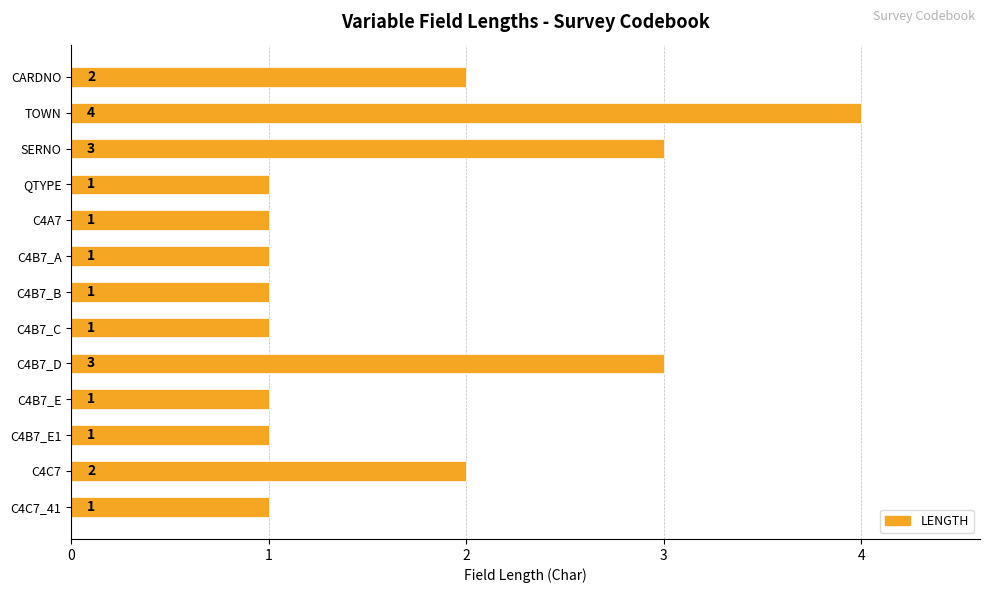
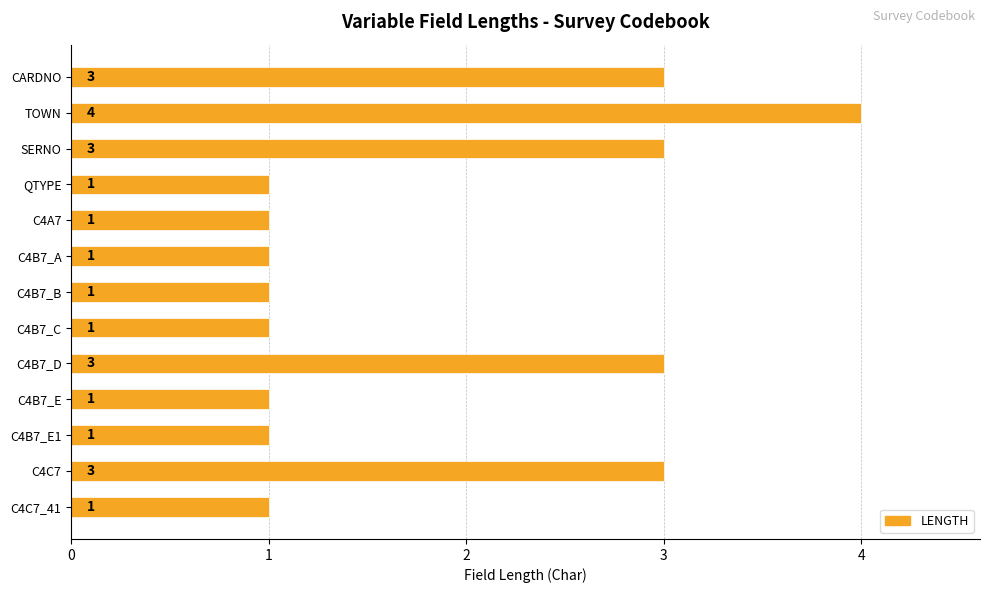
CARDNO: 2 -> 3
C4C7: 2 -> 3
